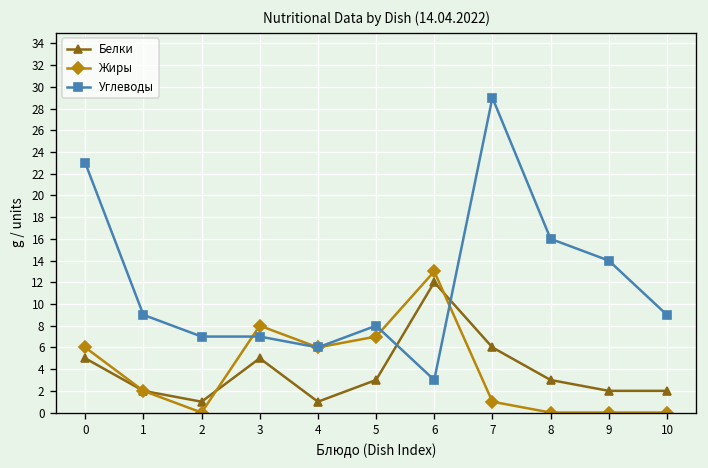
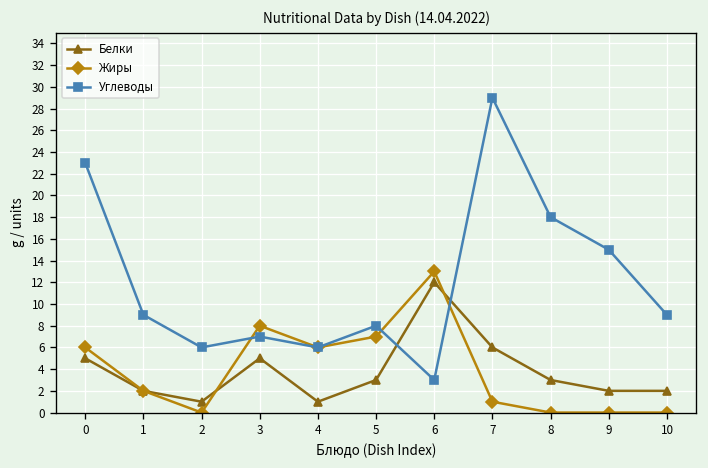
Углеводы, 2: 7 -> 6
Углеводы, 8: 16 -> 18
Углеводы, 9: 14 -> 15
